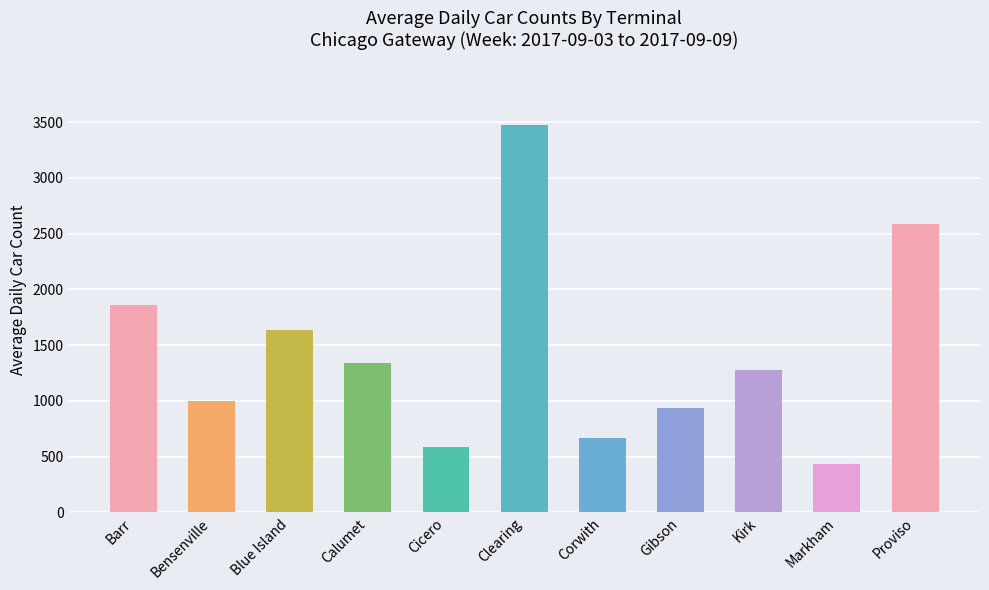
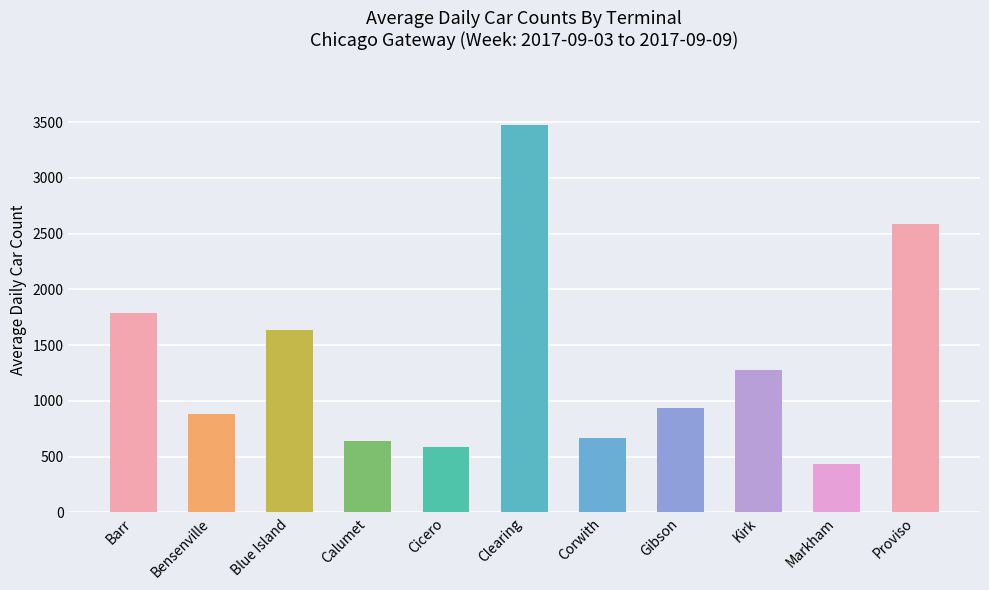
Barr: 1860 -> 1780
Bensenville: 1000 -> 890
Calumet: 1340 -> 640
